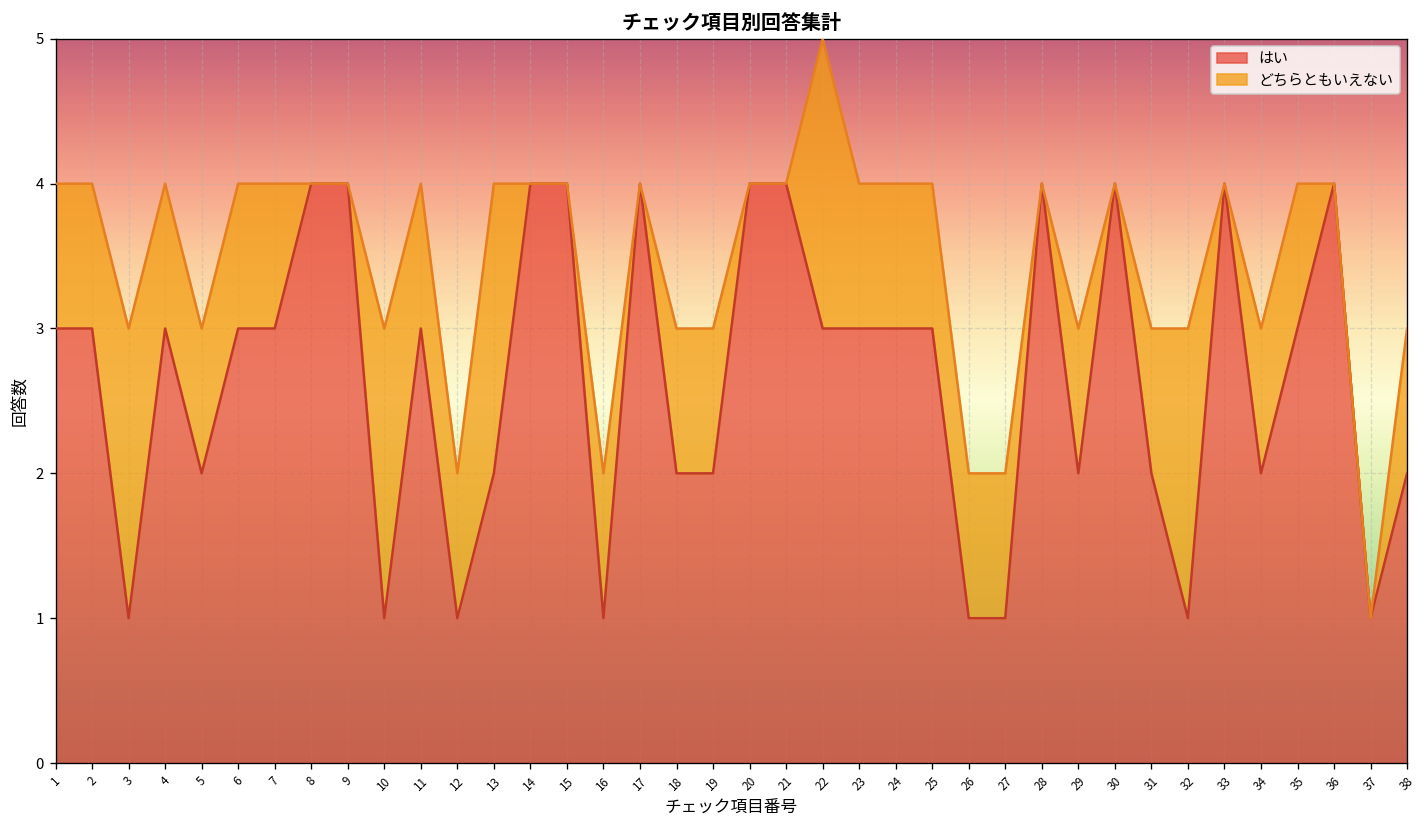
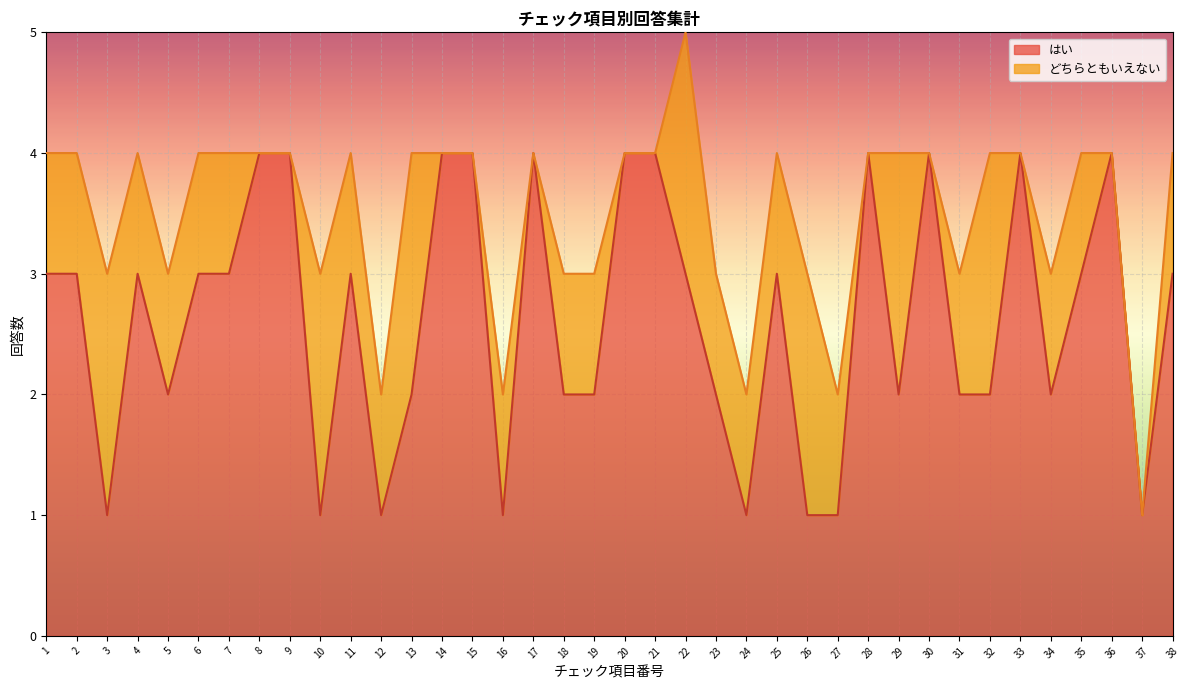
はい, 23: 3 -> 2
はい, 24: 3 -> 1
どちらともいえない, 26: 1 -> 2
どちらともいえない, 29: 1 -> 2
はい, 32: 1 -> 2
はい, 38: 2 -> 3
